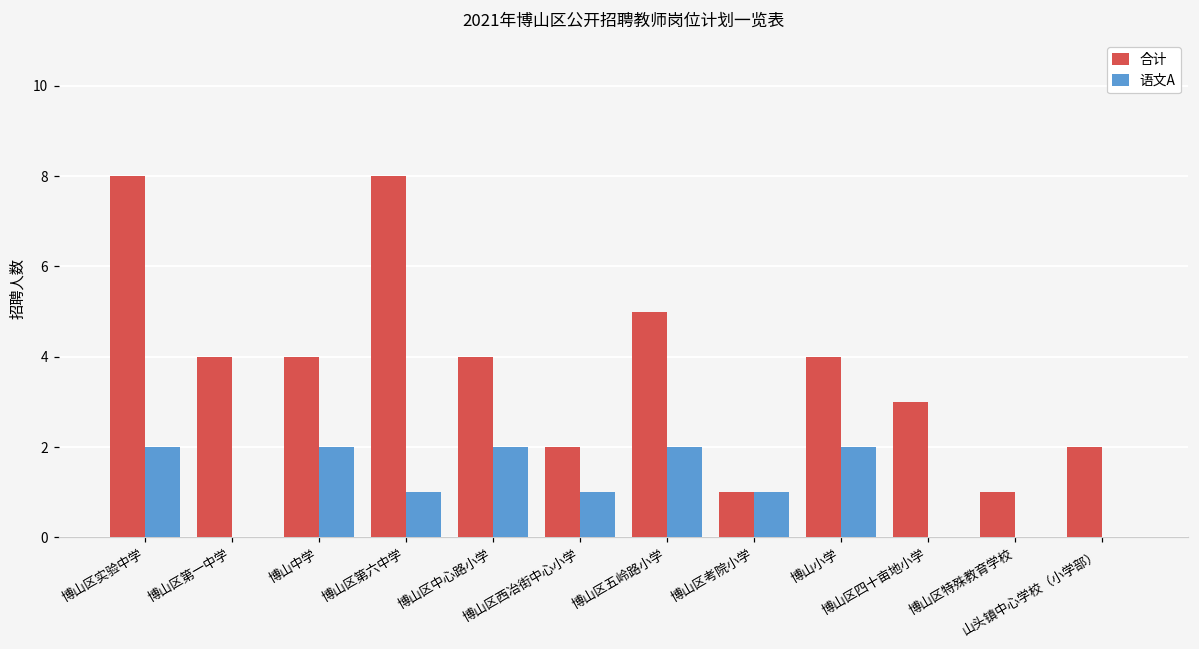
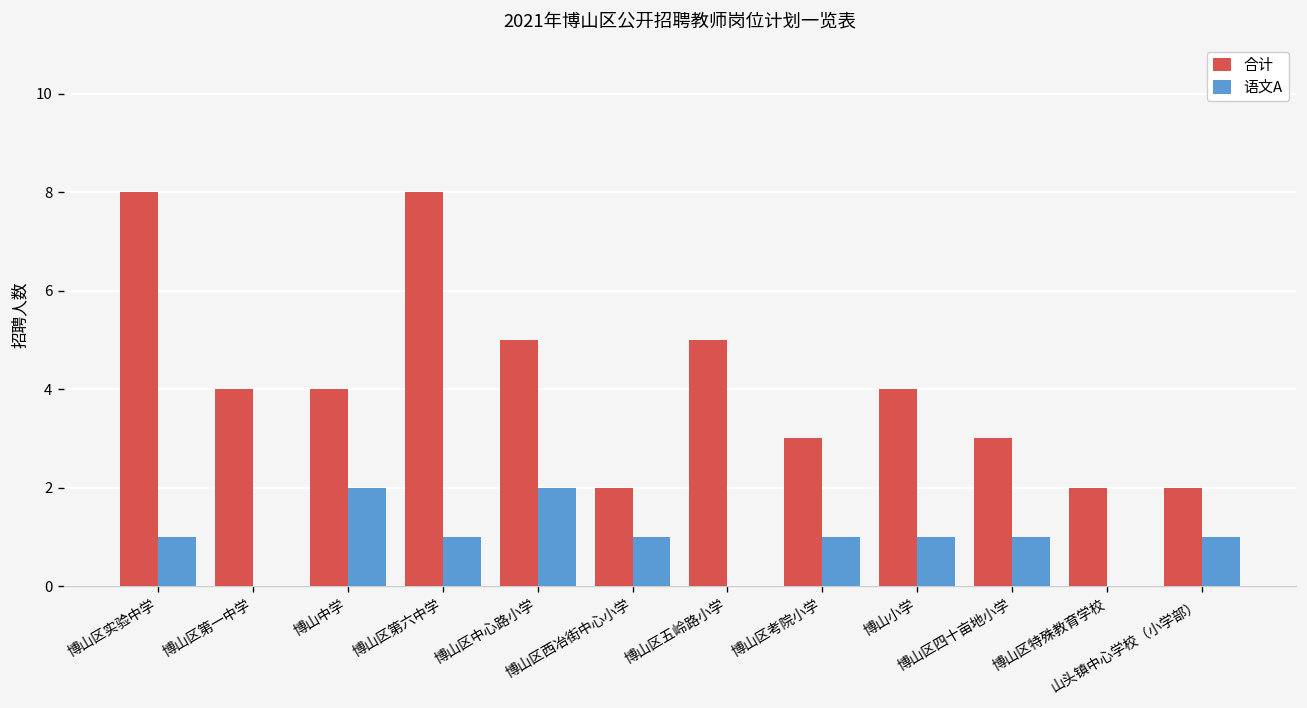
语文A, 博山区实验中学: 2 -> 1
合计, 博山区中心路小学: 4 -> 5
语文A, 博山区五岭路小学: 2 -> 0
合计, 博山区考院小学: 1 -> 3
语文A, 博山小学: 2 -> 1
语文A, 博山区四十亩地小学: 0 -> 1
合计, 博山区特殊教育学校: 1 -> 2
语文A, 山头镇中心学校（小学部）: 0 -> 1
